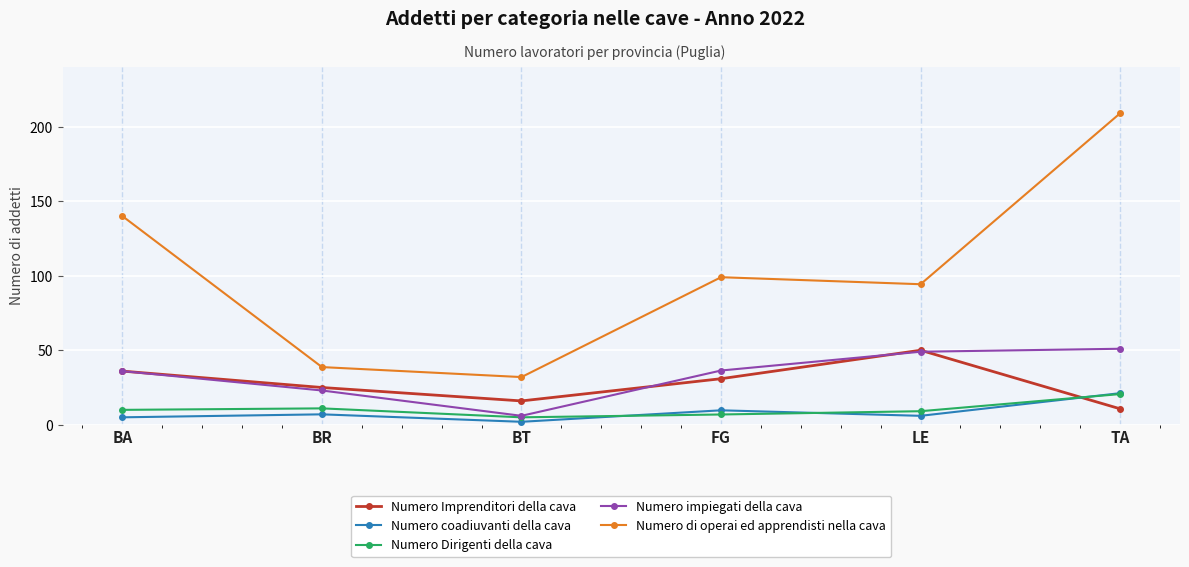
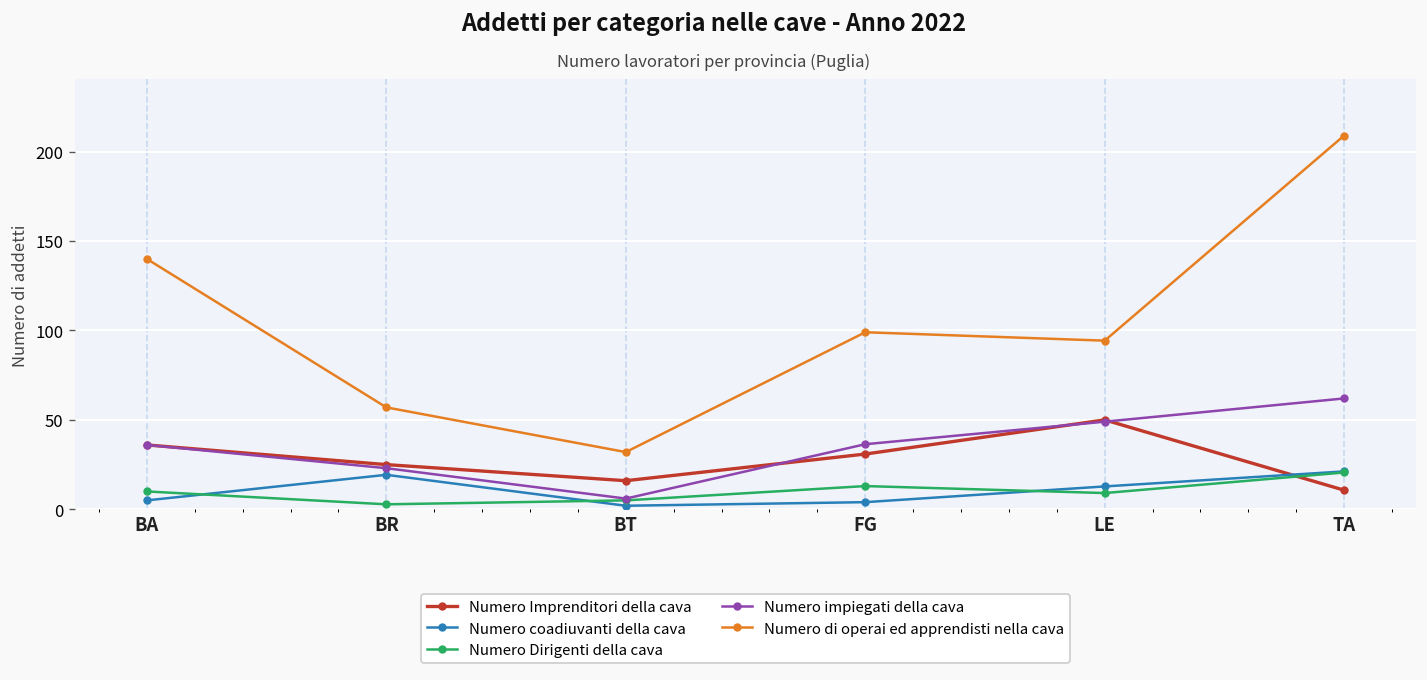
Numero coadiuvanti della cava, BR: 7 -> 19
Numero Dirigenti della cava, BR: 11 -> 3
Numero di operai ed apprendisti nella cava, BR: 39 -> 57
Numero coadiuvanti della cava, FG: 10 -> 4
Numero Dirigenti della cava, FG: 7 -> 13
Numero coadiuvanti della cava, LE: 6 -> 13
Numero impiegati della cava, TA: 51 -> 62
